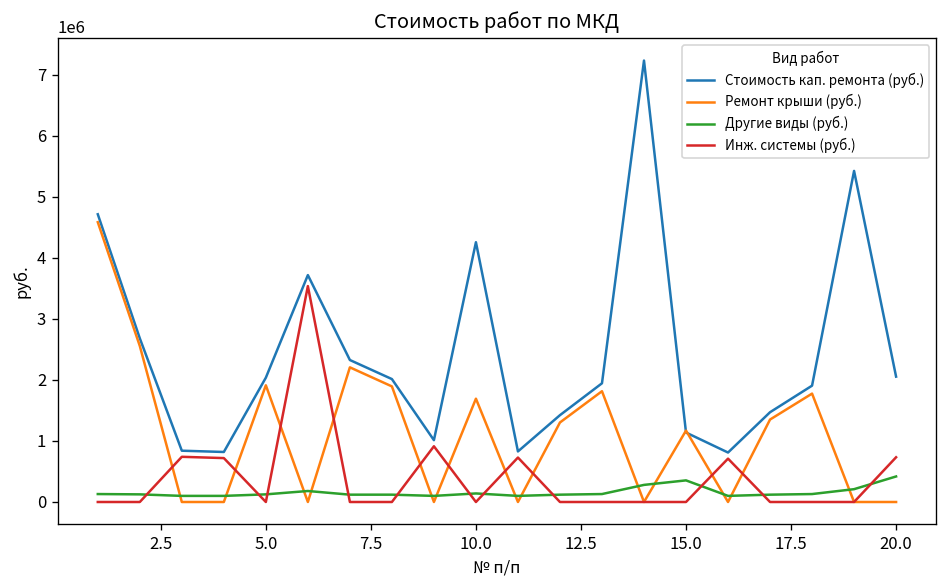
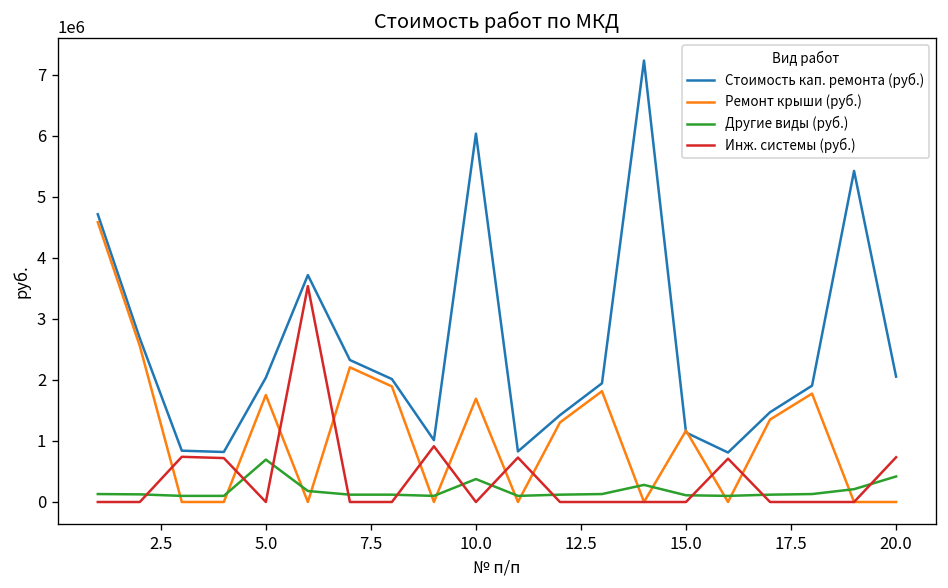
Ремонт крыши (руб.), 5.0: 1900000 -> 1800000
Другие виды (руб.), 5.0: 100000 -> 700000
Стоимость кап. ремонта (руб.), 10.0: 4300000 -> 6000000
Другие виды (руб.), 10.0: 100000 -> 400000
Другие виды (руб.), 15.0: 400000 -> 100000
